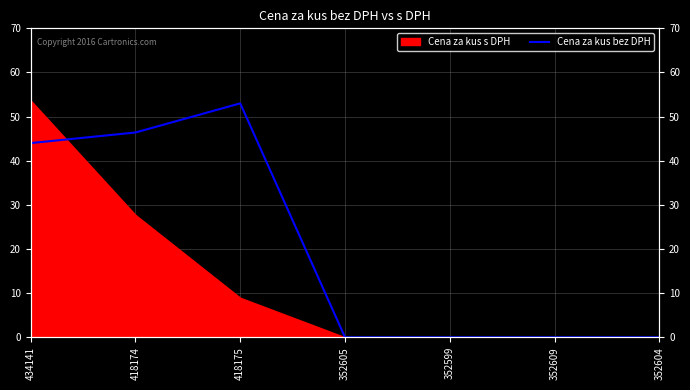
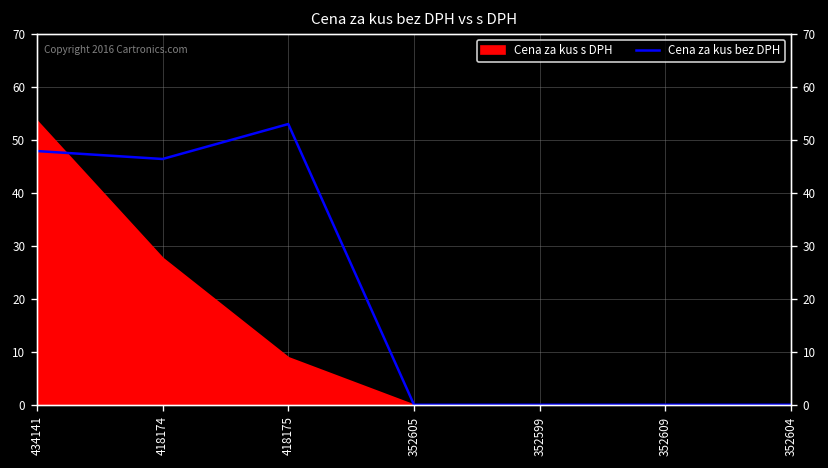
Cena za kus bez DPH, 434141: 44 -> 48
